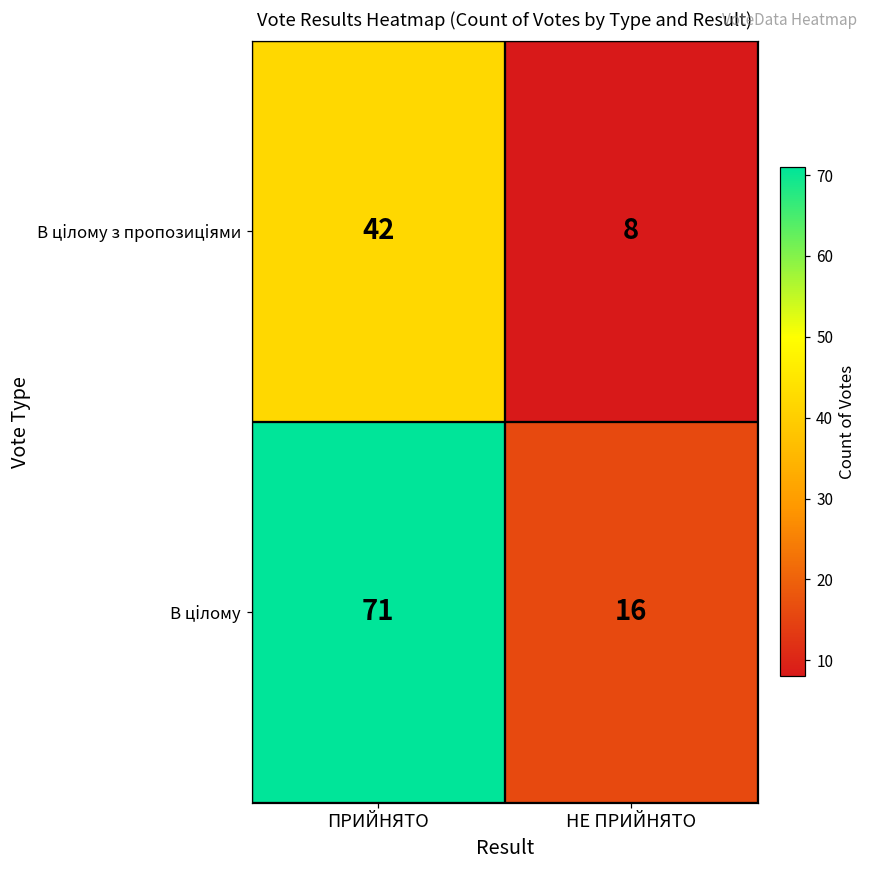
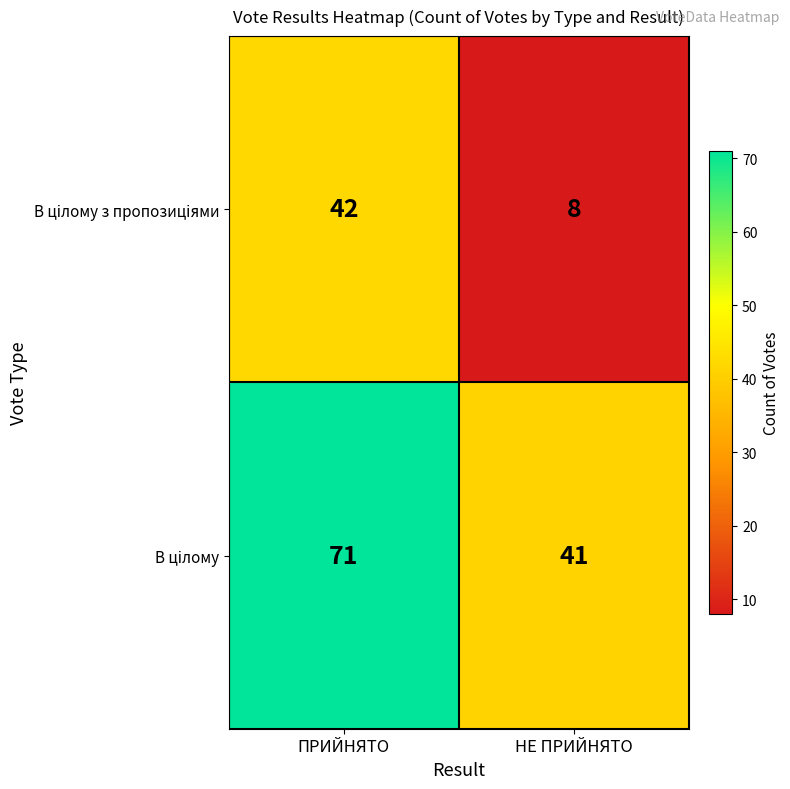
В цілому, НЕ ПРИЙНЯТО: 16 -> 41
